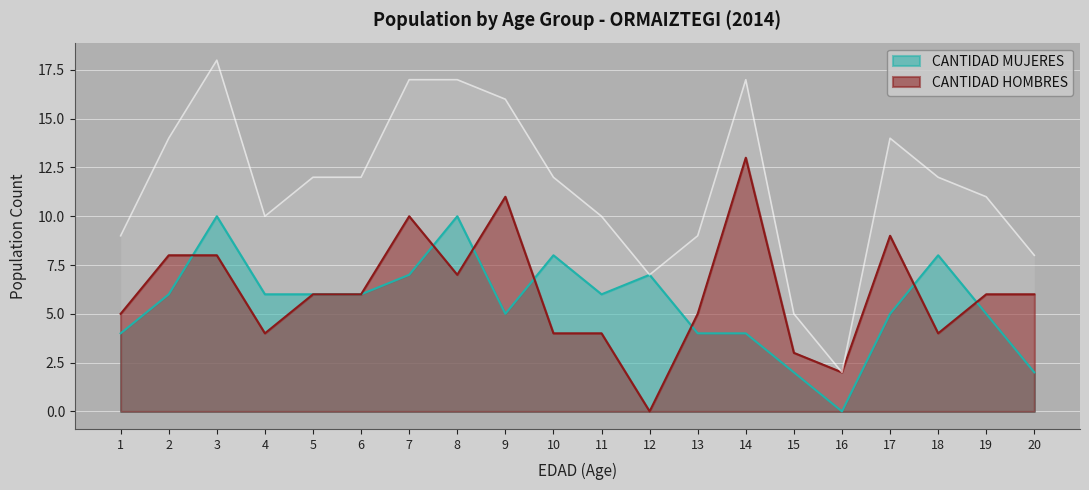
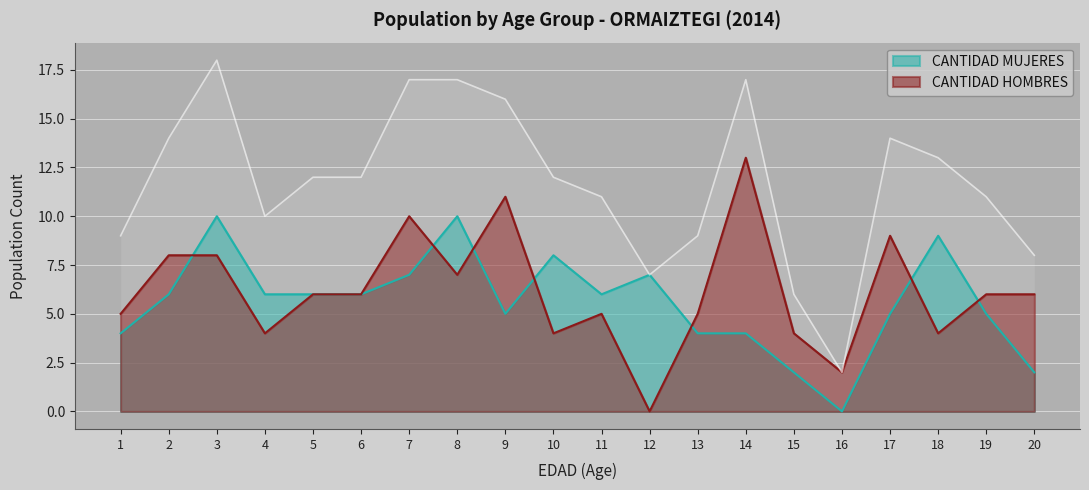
CANTIDAD HOMBRES, 11: 4 -> 5
CANTIDAD HOMBRES, 15: 3 -> 4
CANTIDAD MUJERES, 18: 8 -> 9
